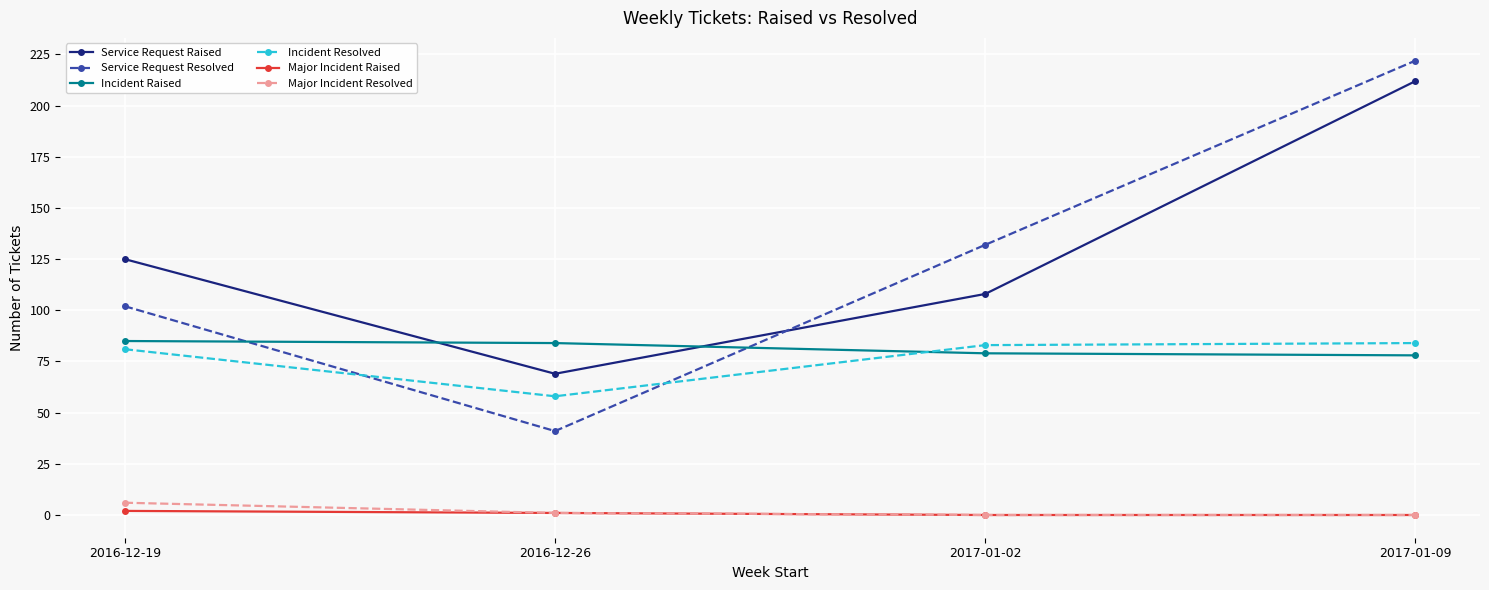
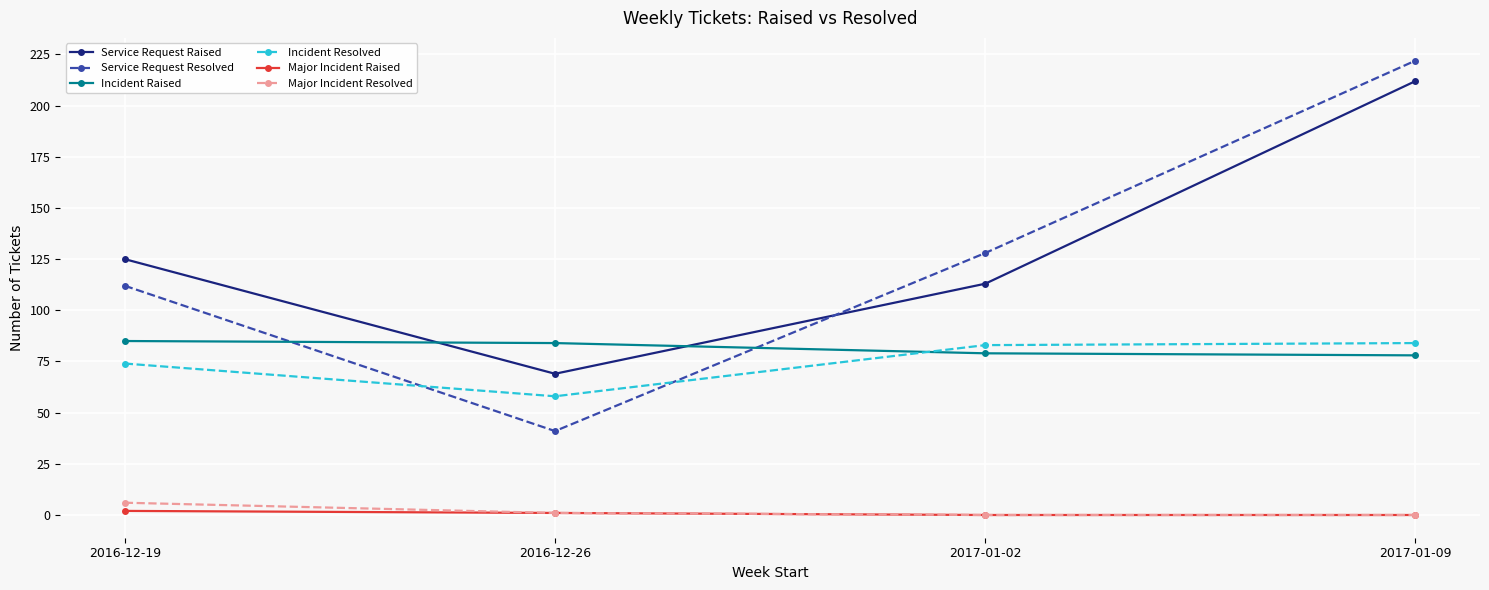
Service Request Resolved, 2016-12-19: 102 -> 112
Incident Resolved, 2016-12-19: 81 -> 74
Service Request Raised, 2017-01-02: 108 -> 113
Service Request Resolved, 2017-01-02: 132 -> 128
